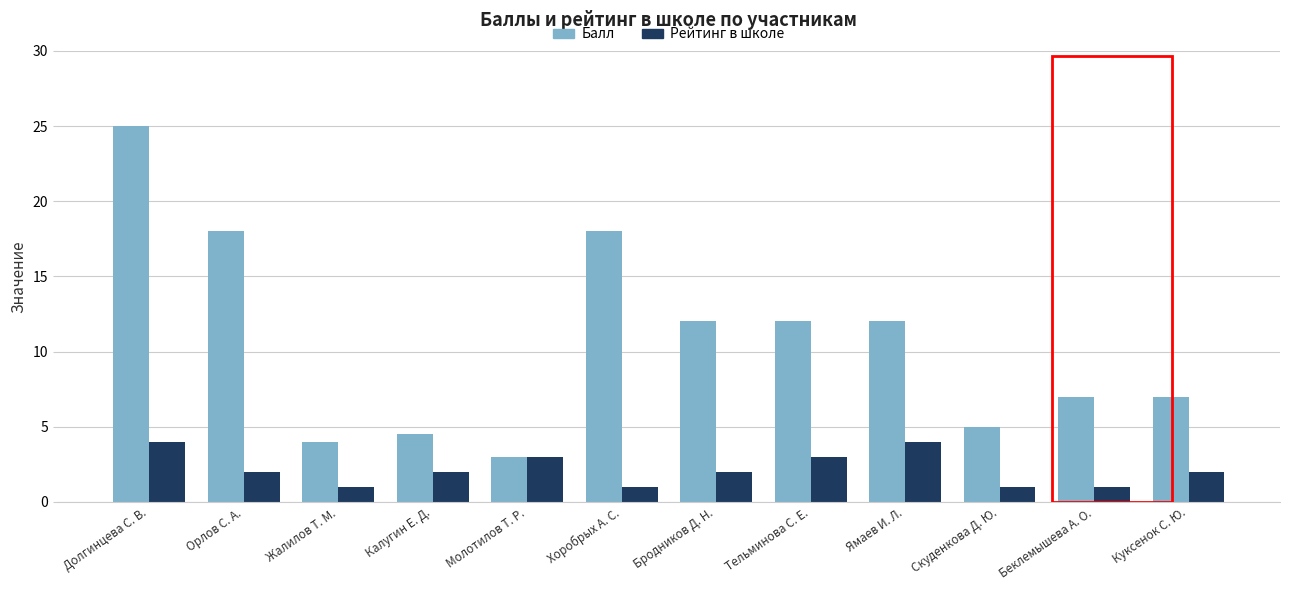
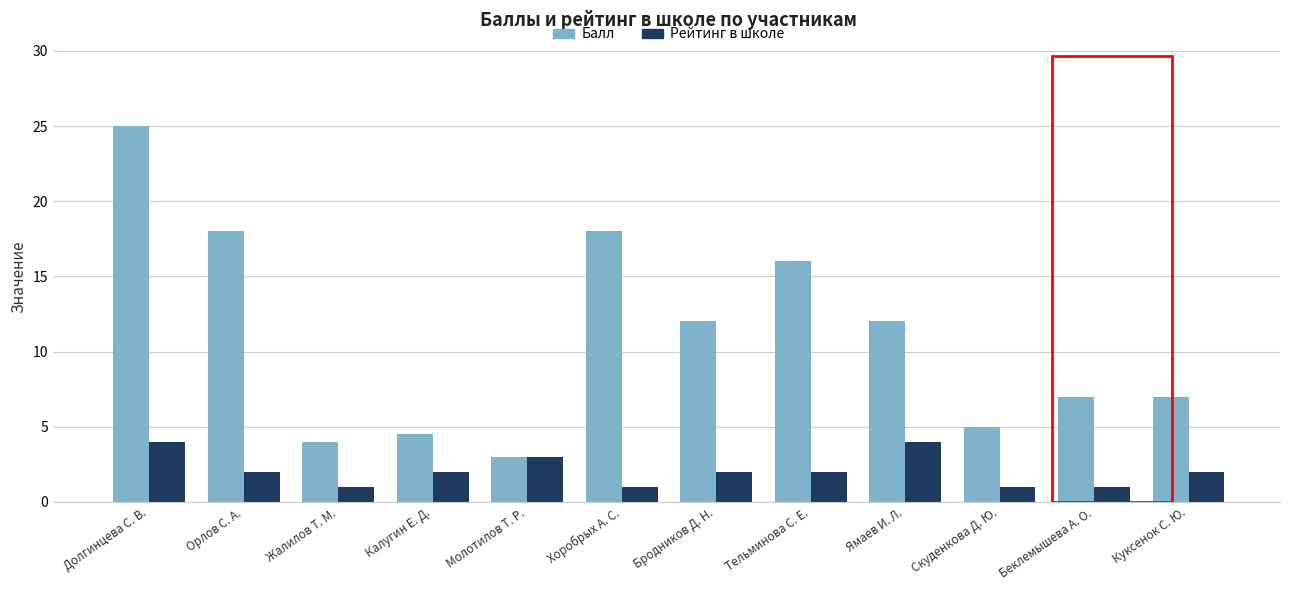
Балл, Тельминова С. Е.: 12 -> 16
Рейтинг в школе, Тельминова С. Е.: 3 -> 2
